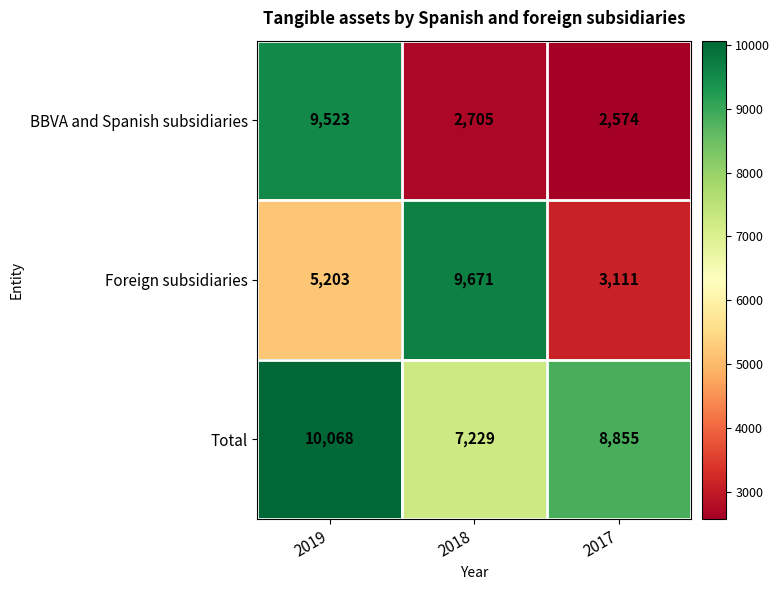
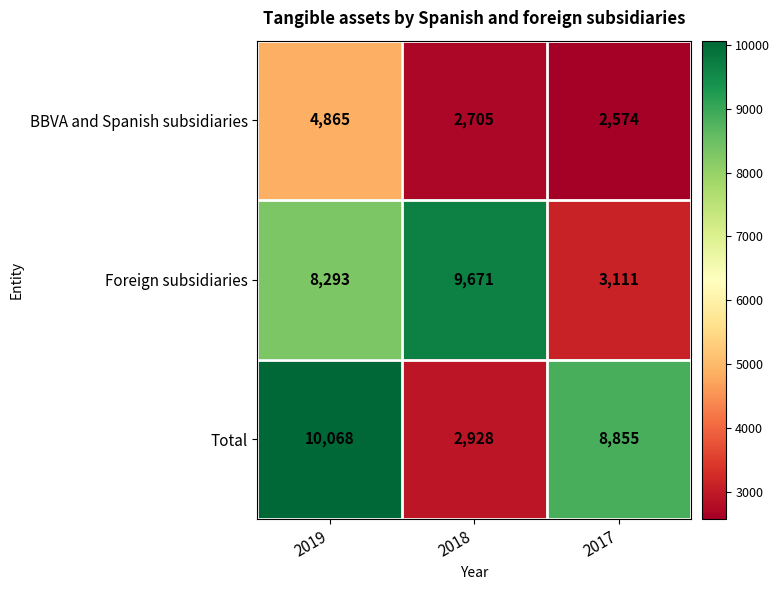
BBVA and Spanish subsidiaries, 2019: 9,523 -> 4,865
Foreign subsidiaries, 2019: 5,203 -> 8,293
Total, 2018: 7,229 -> 2,928
